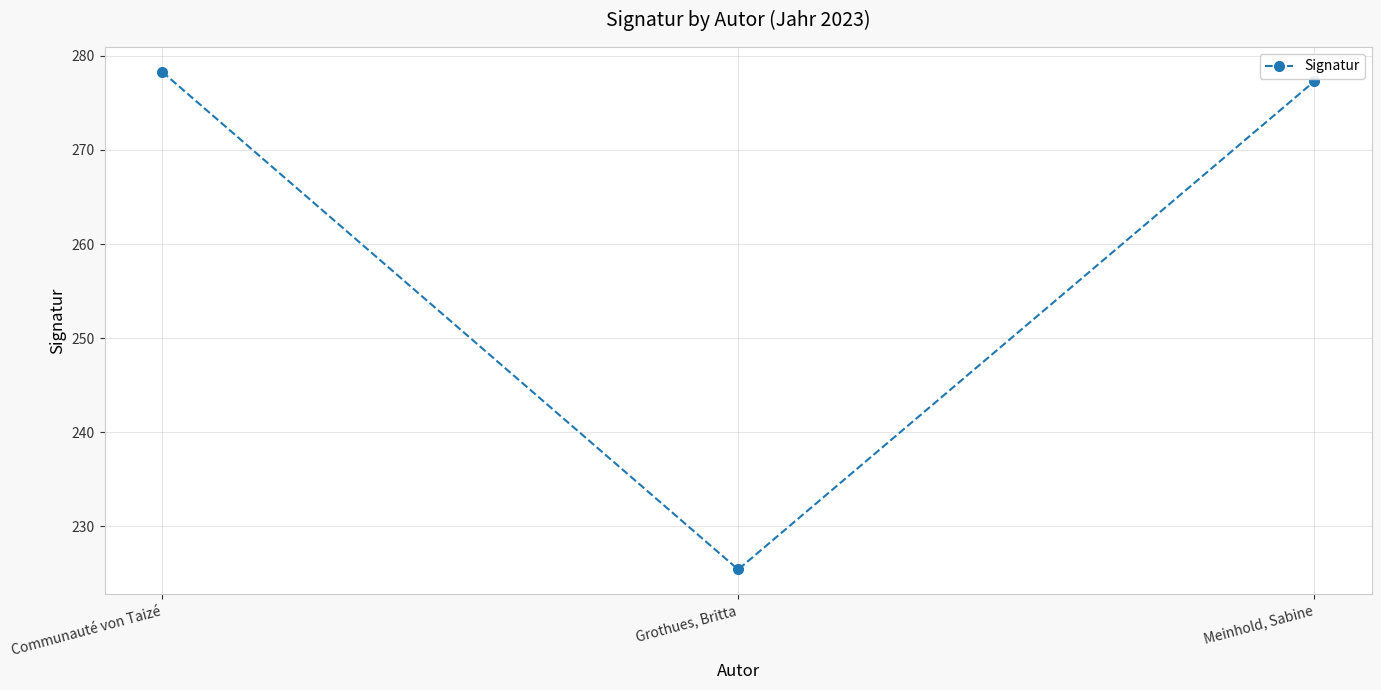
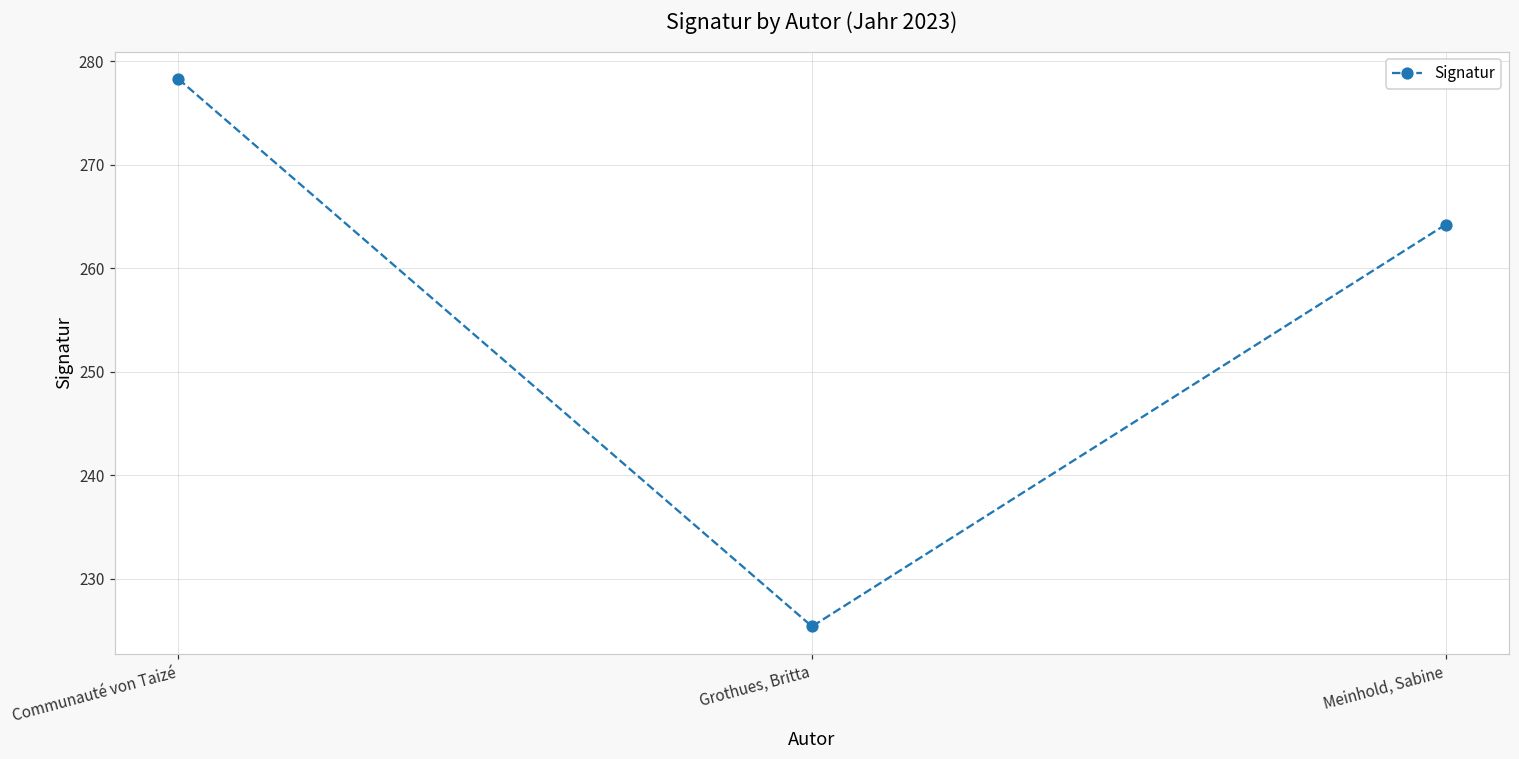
Meinhold, Sabine: 277 -> 264
